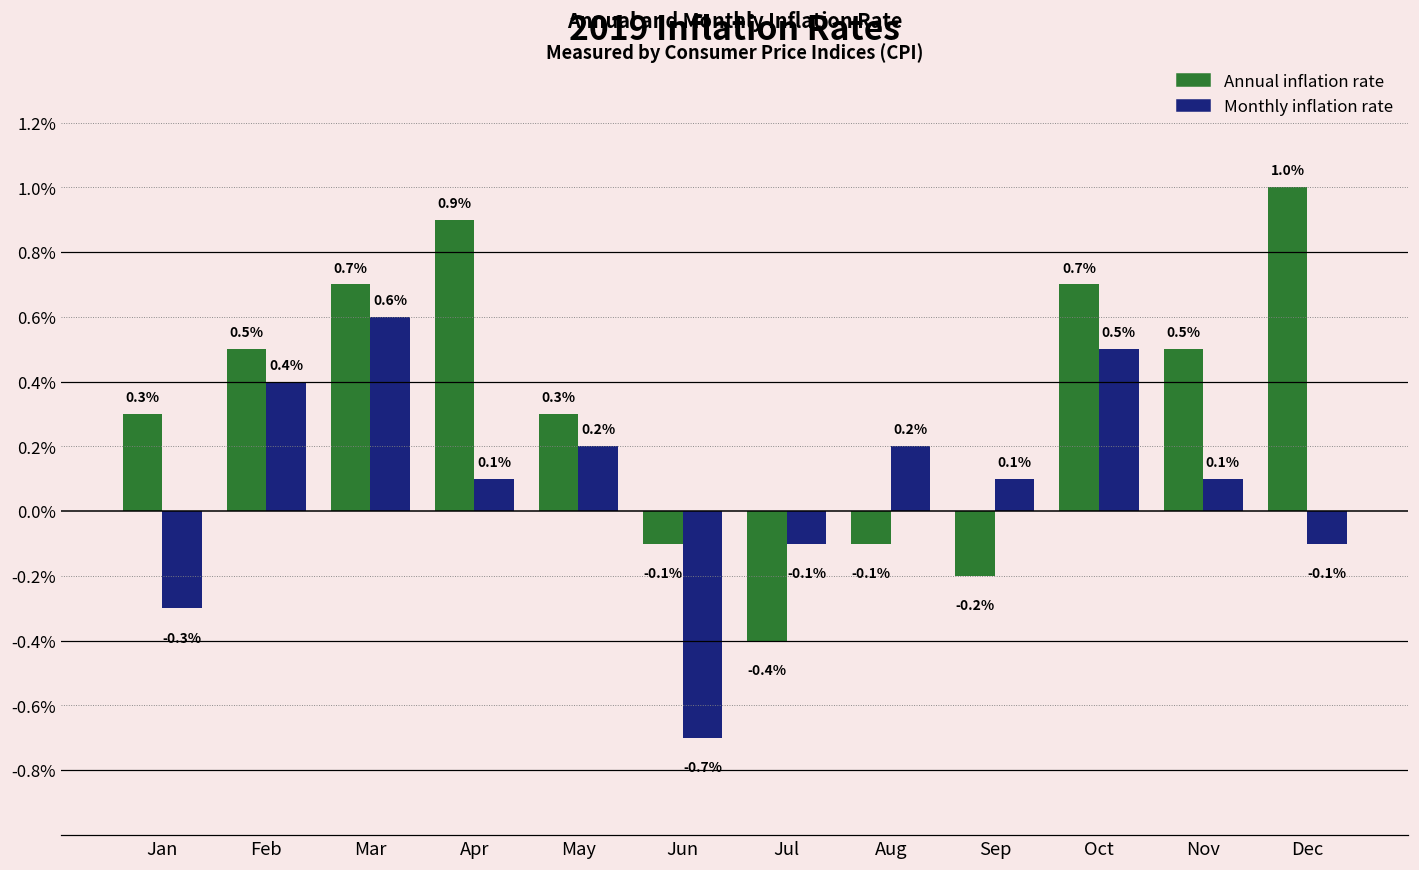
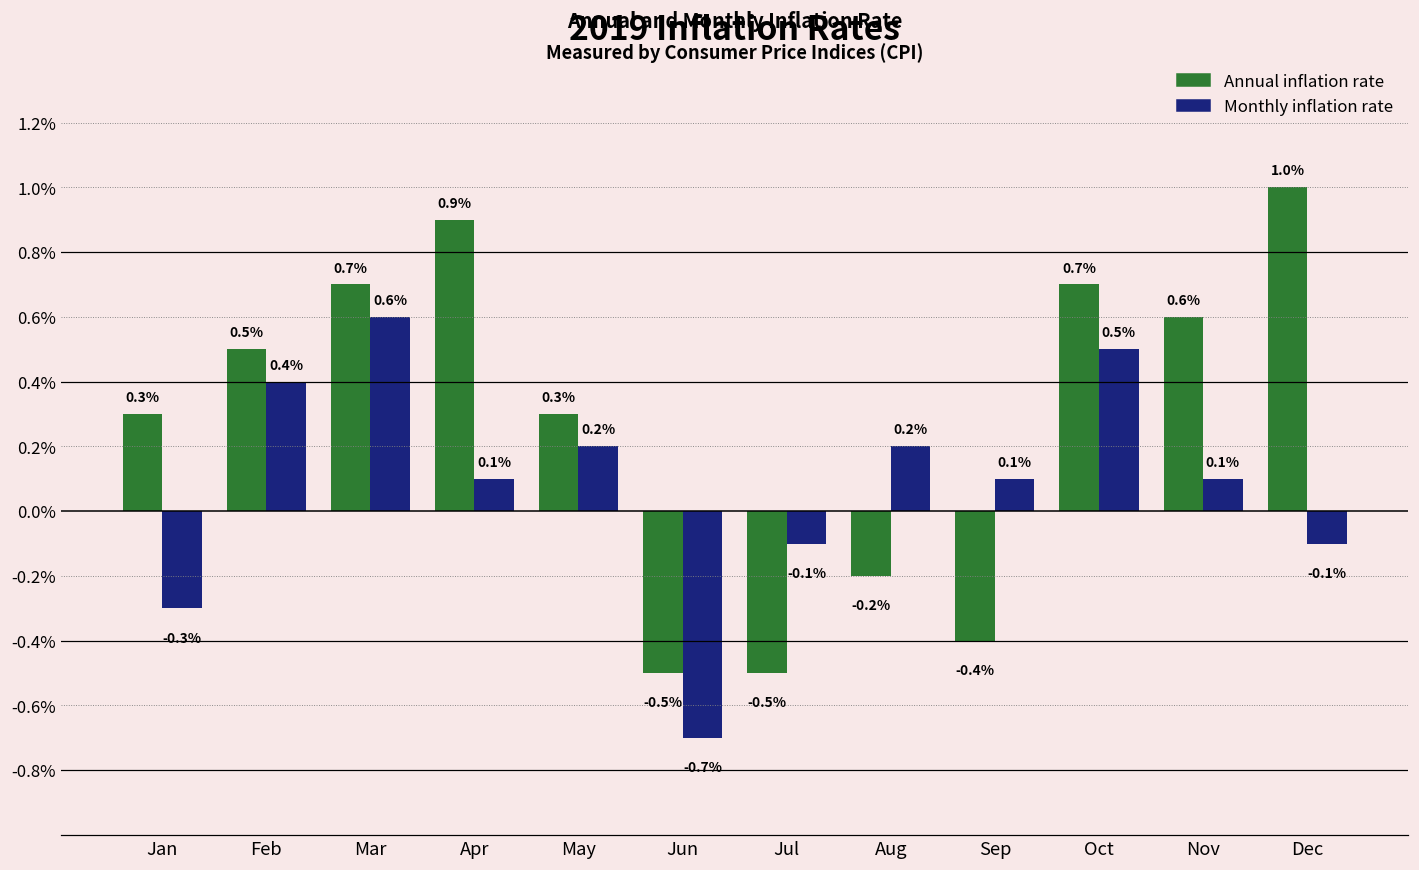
Annual inflation rate, Jun: -0.1% -> -0.5%
Annual inflation rate, Jul: -0.4% -> -0.5%
Annual inflation rate, Aug: -0.1% -> -0.2%
Annual inflation rate, Sep: -0.2% -> -0.4%
Annual inflation rate, Nov: 0.5% -> 0.6%
